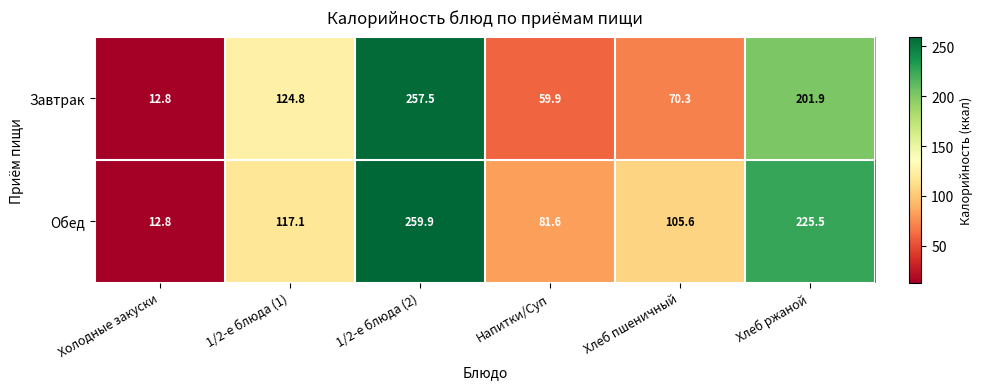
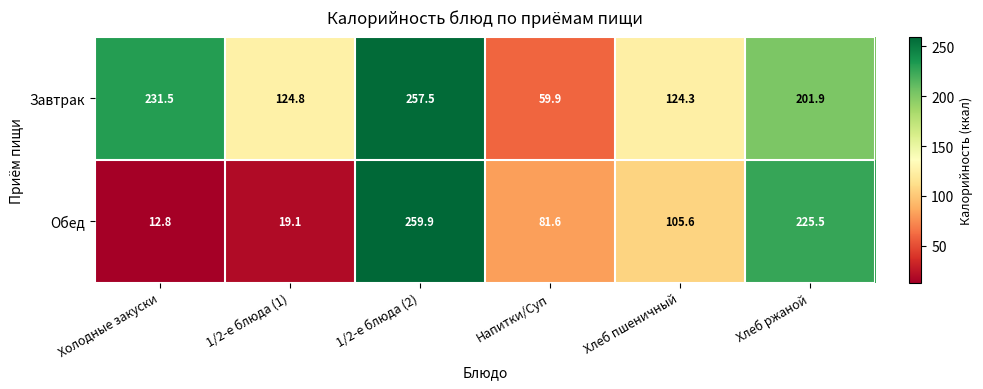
Завтрак, Холодные закуски: 12.8 -> 231.5
Завтрак, Хлеб пшеничный: 70.3 -> 124.3
Обед, 1/2-е блюда (1): 117.1 -> 19.1
